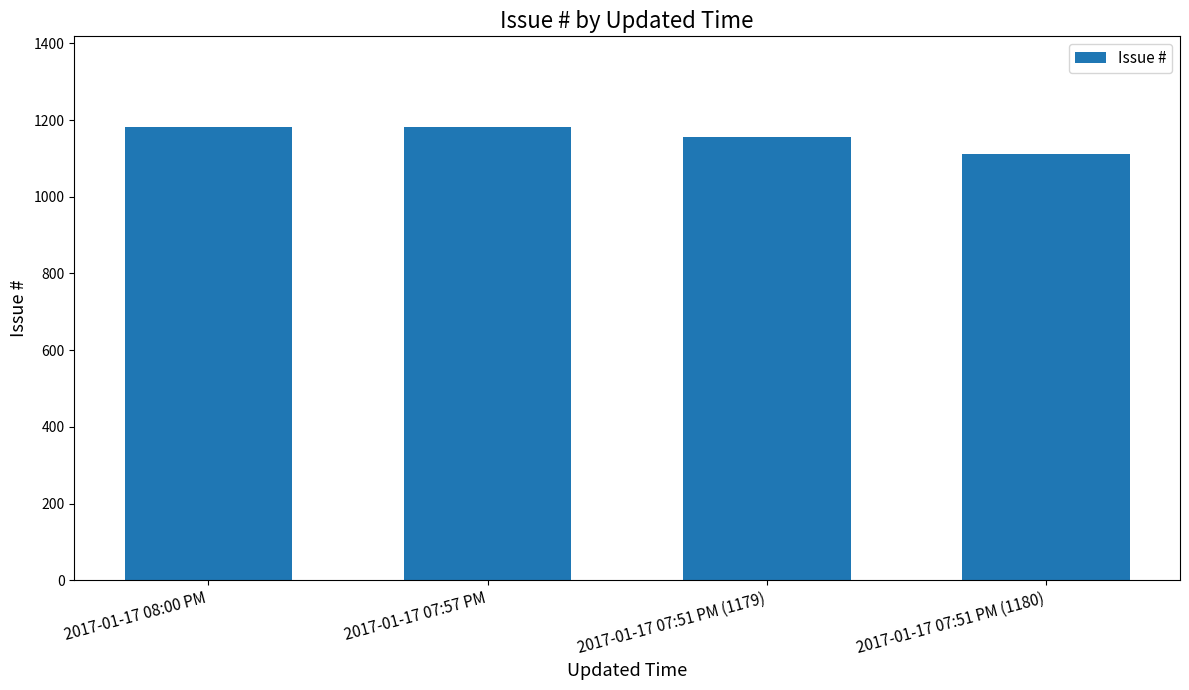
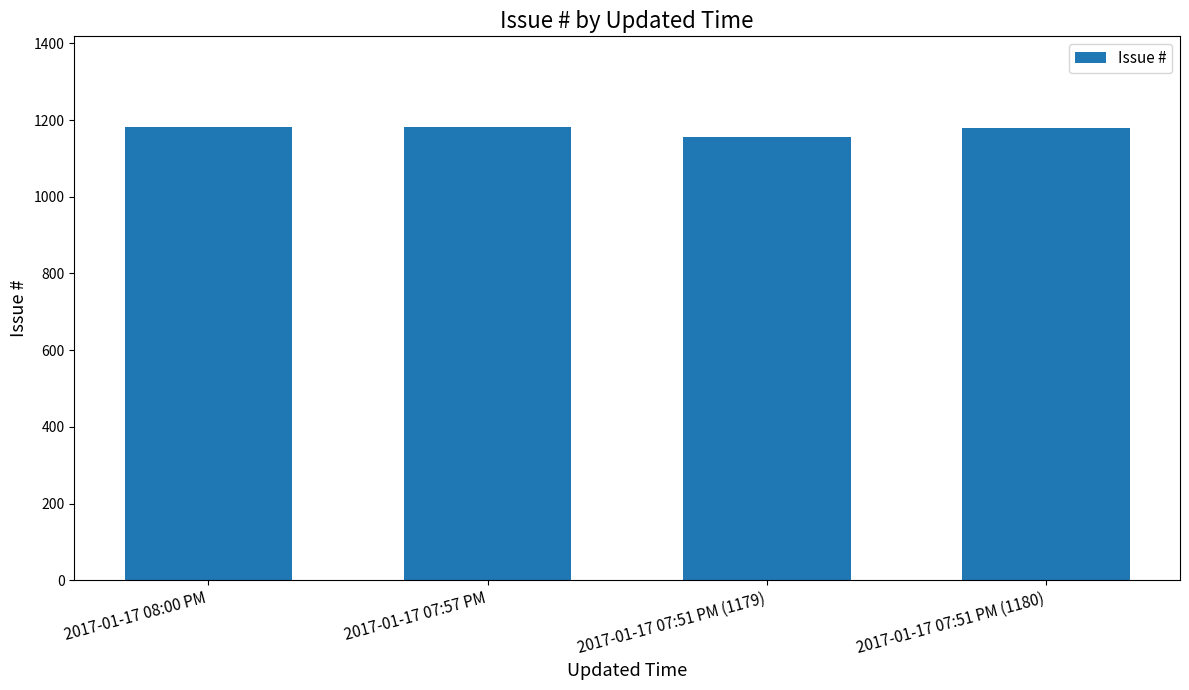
2017-01-17 07:51 PM (1180): 1110 -> 1180
